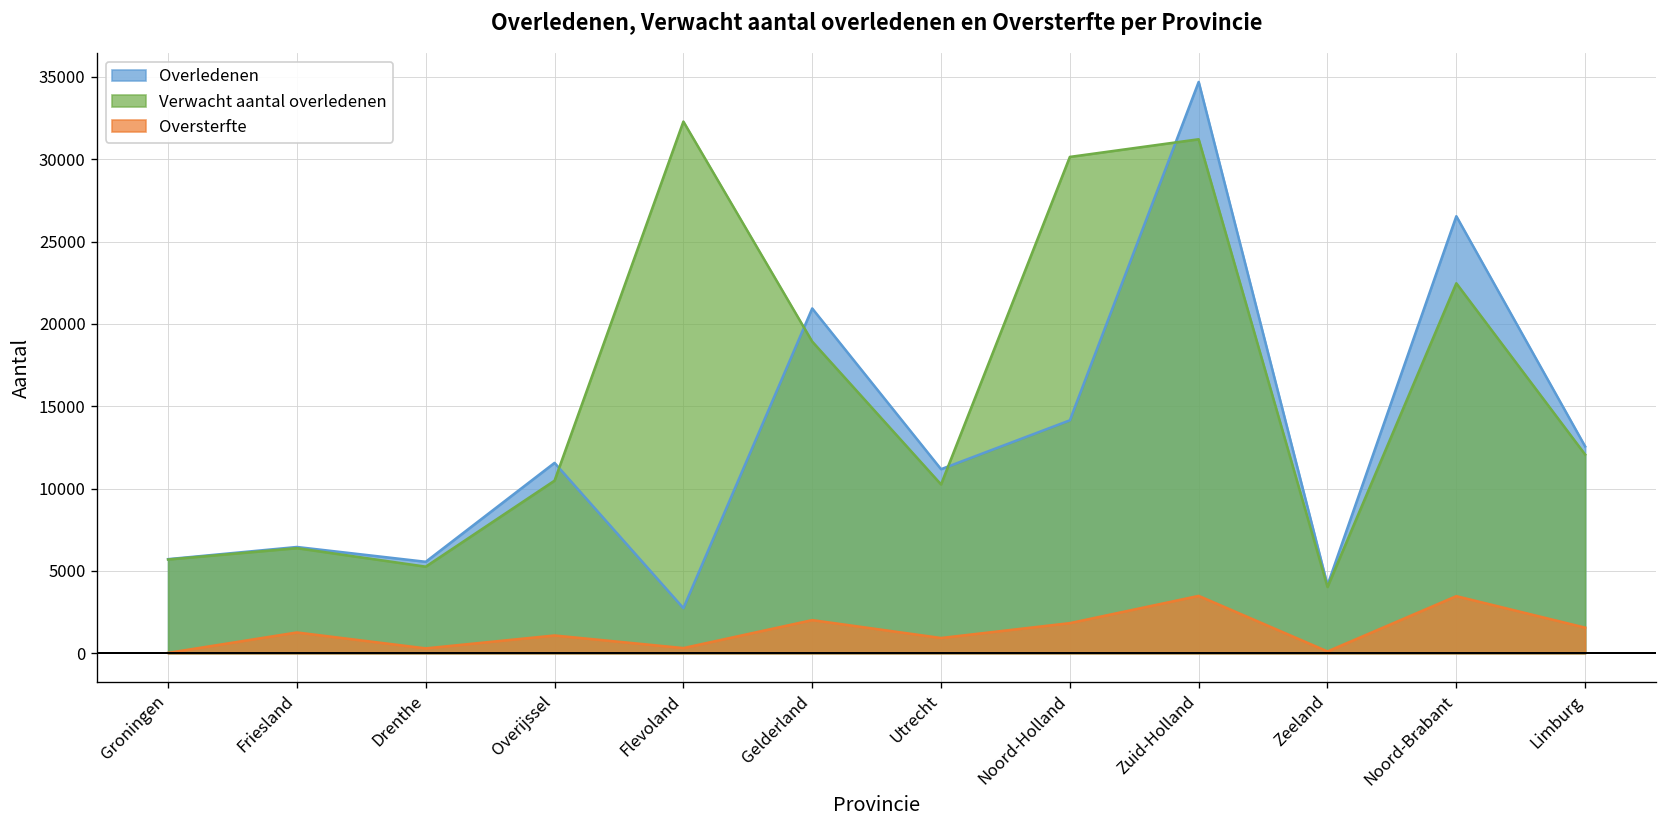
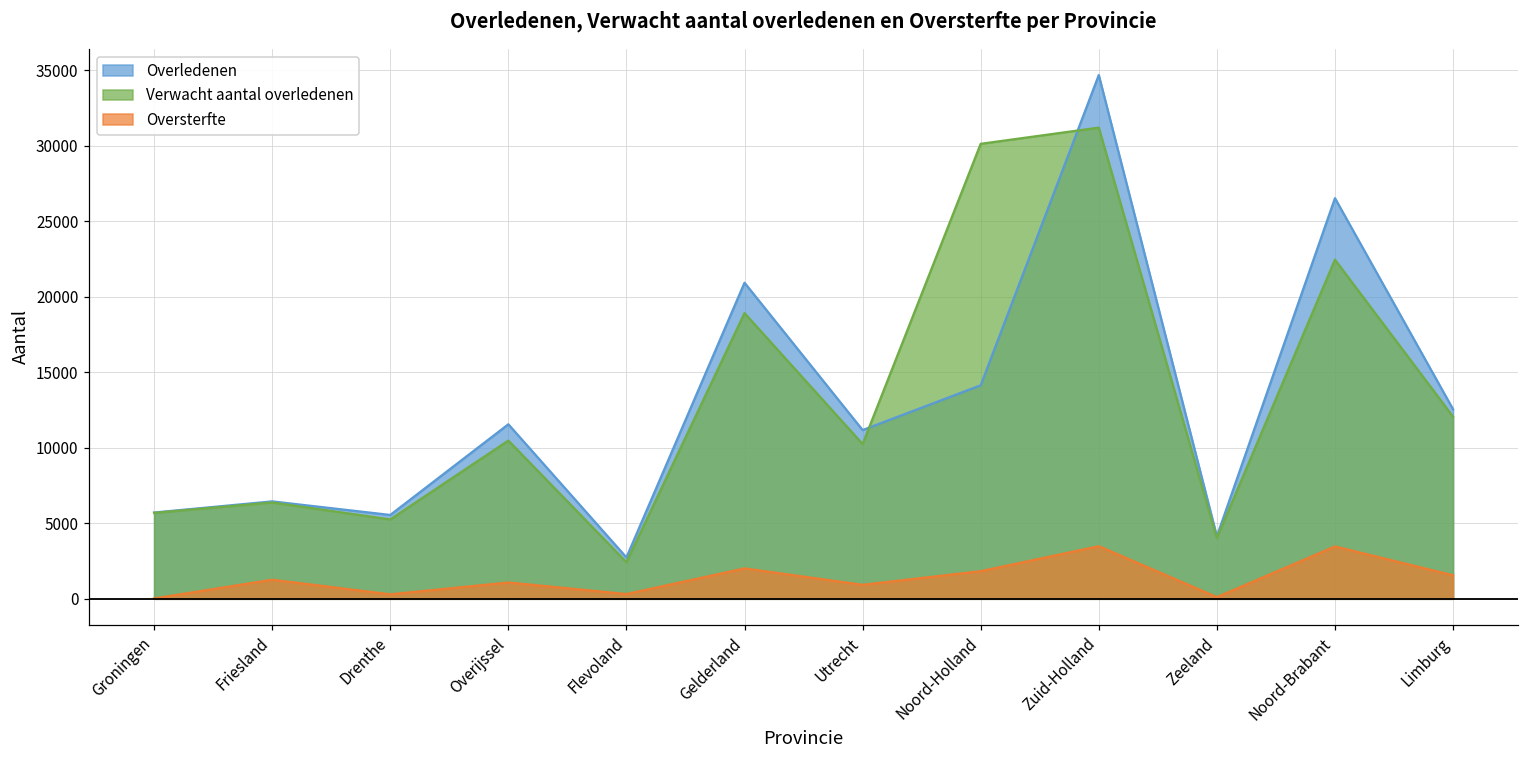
Verwacht aantal overledenen, Flevoland: 32300 -> 2400
